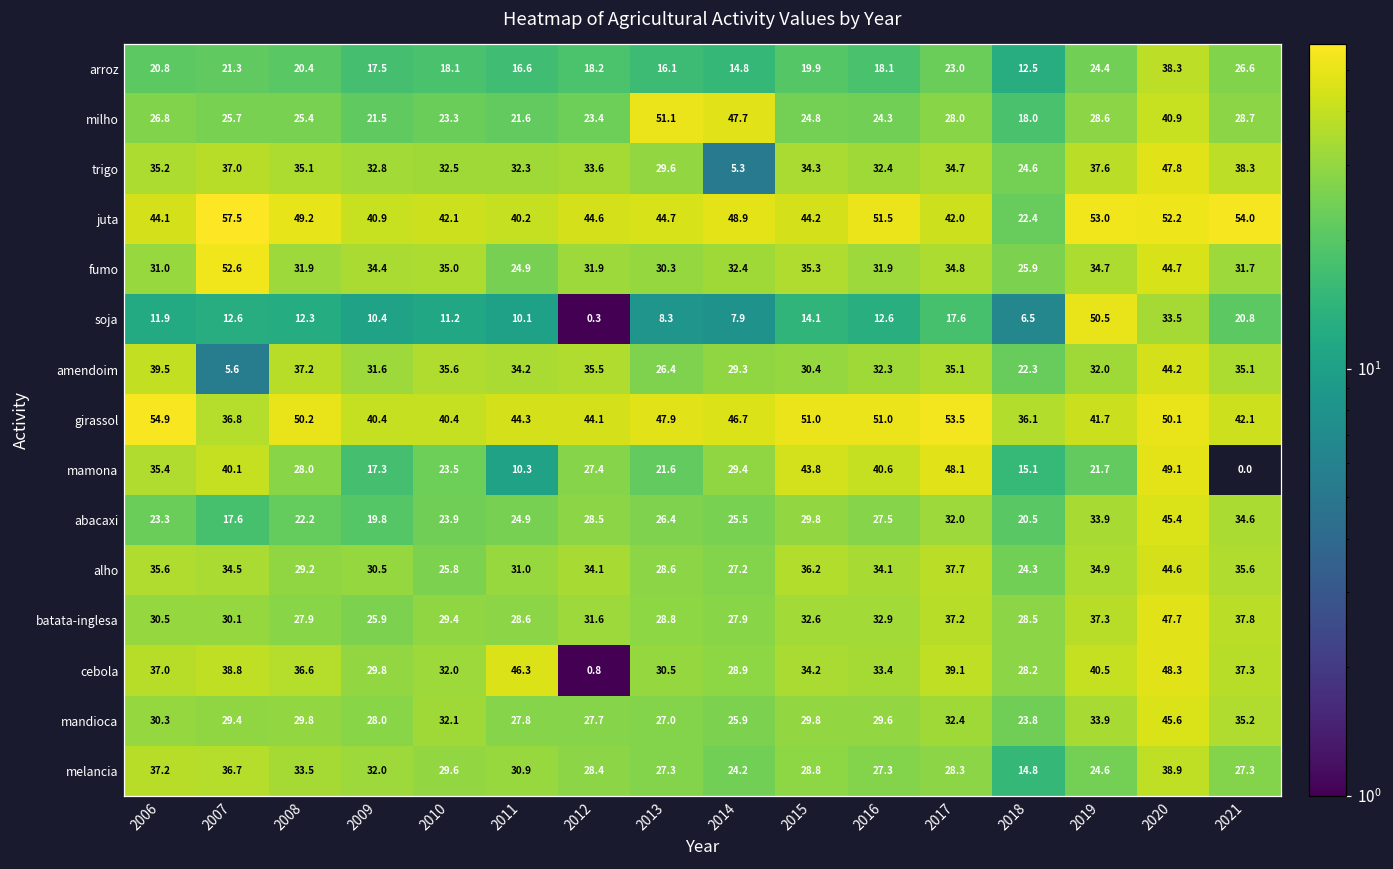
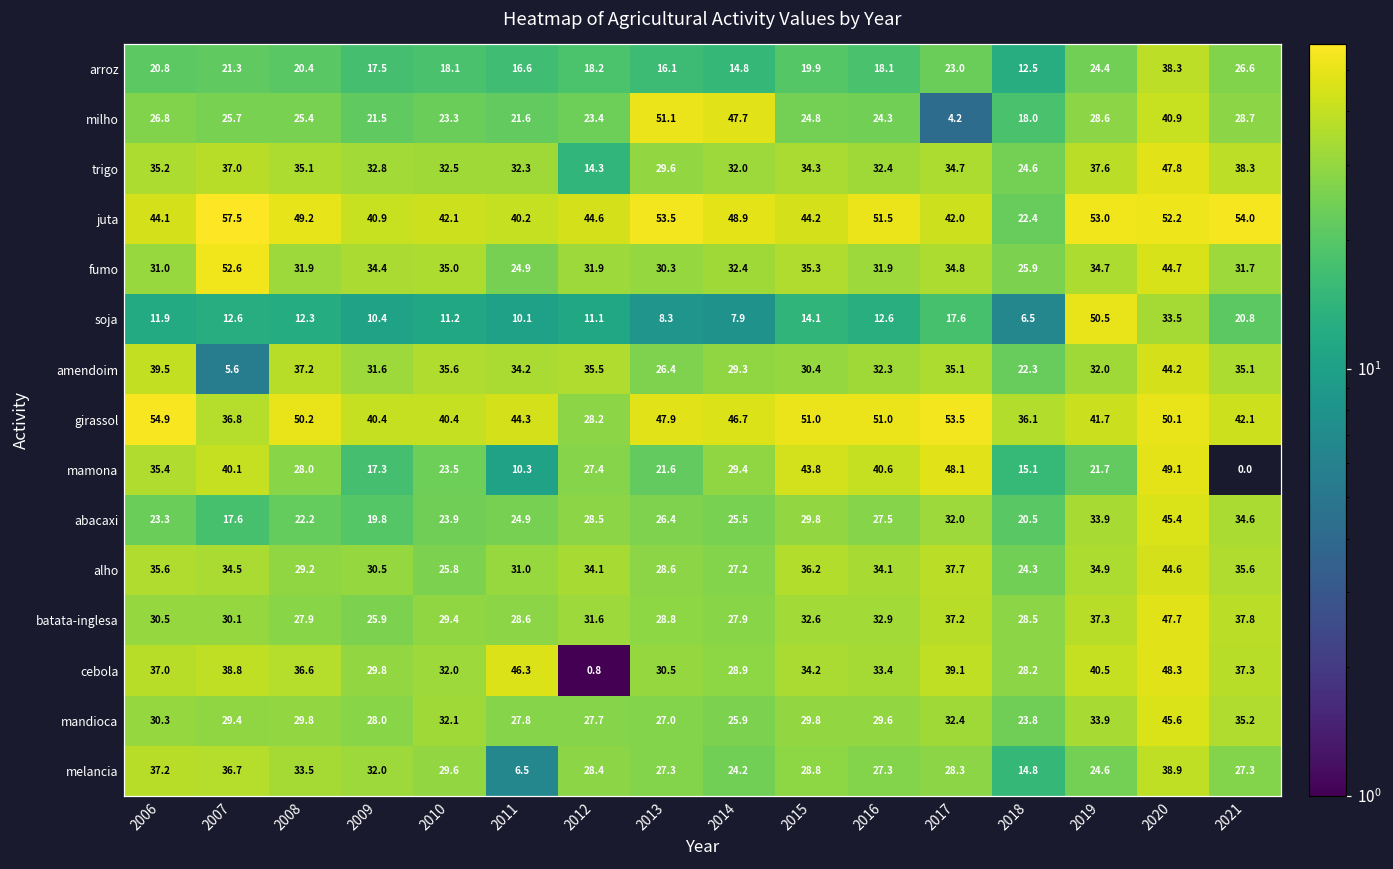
milho, 2017: 28.0 -> 4.2
trigo, 2012: 33.6 -> 14.3
trigo, 2014: 5.3 -> 32.0
juta, 2013: 44.7 -> 53.5
soja, 2012: 0.3 -> 11.1
girassol, 2012: 44.1 -> 28.2
melancia, 2011: 30.9 -> 6.5
